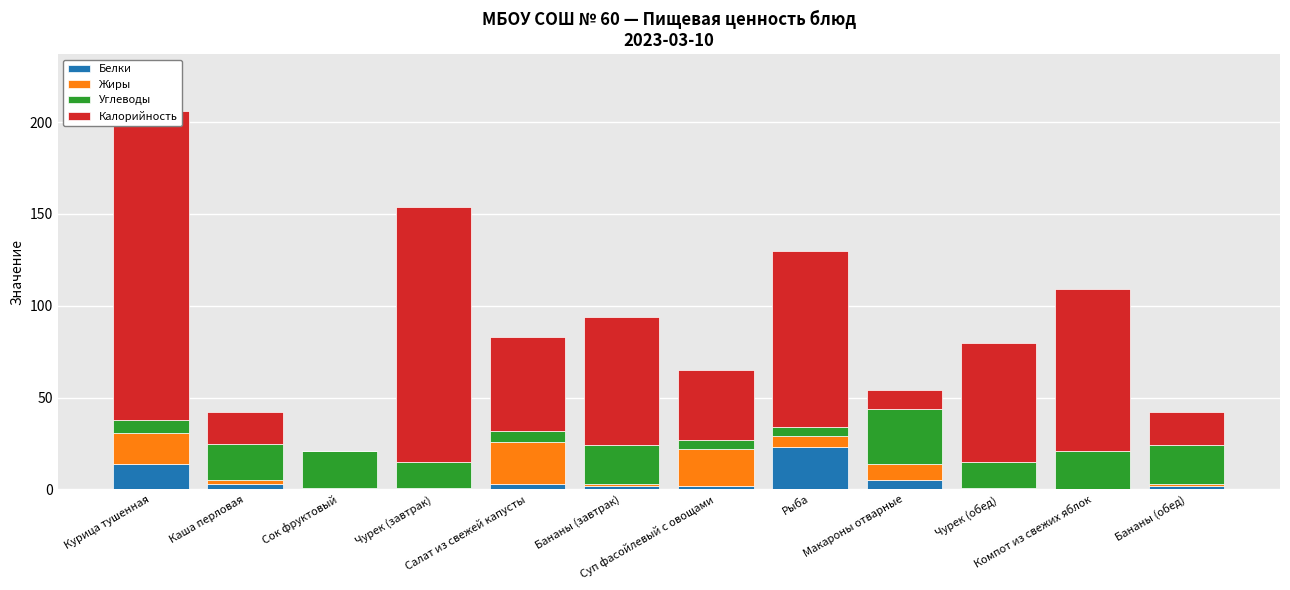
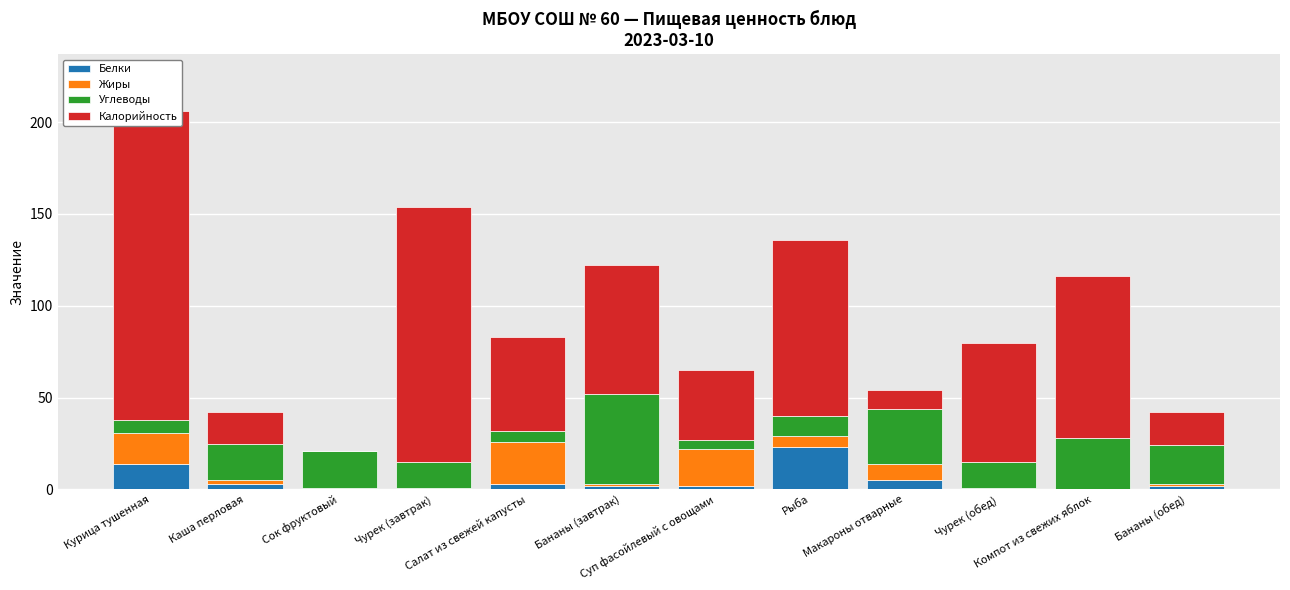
Углеводы, Бананы (завтрак): 21 -> 49
Углеводы, Рыба: 5 -> 11
Углеводы, Компот из свежих яблок: 21 -> 28
